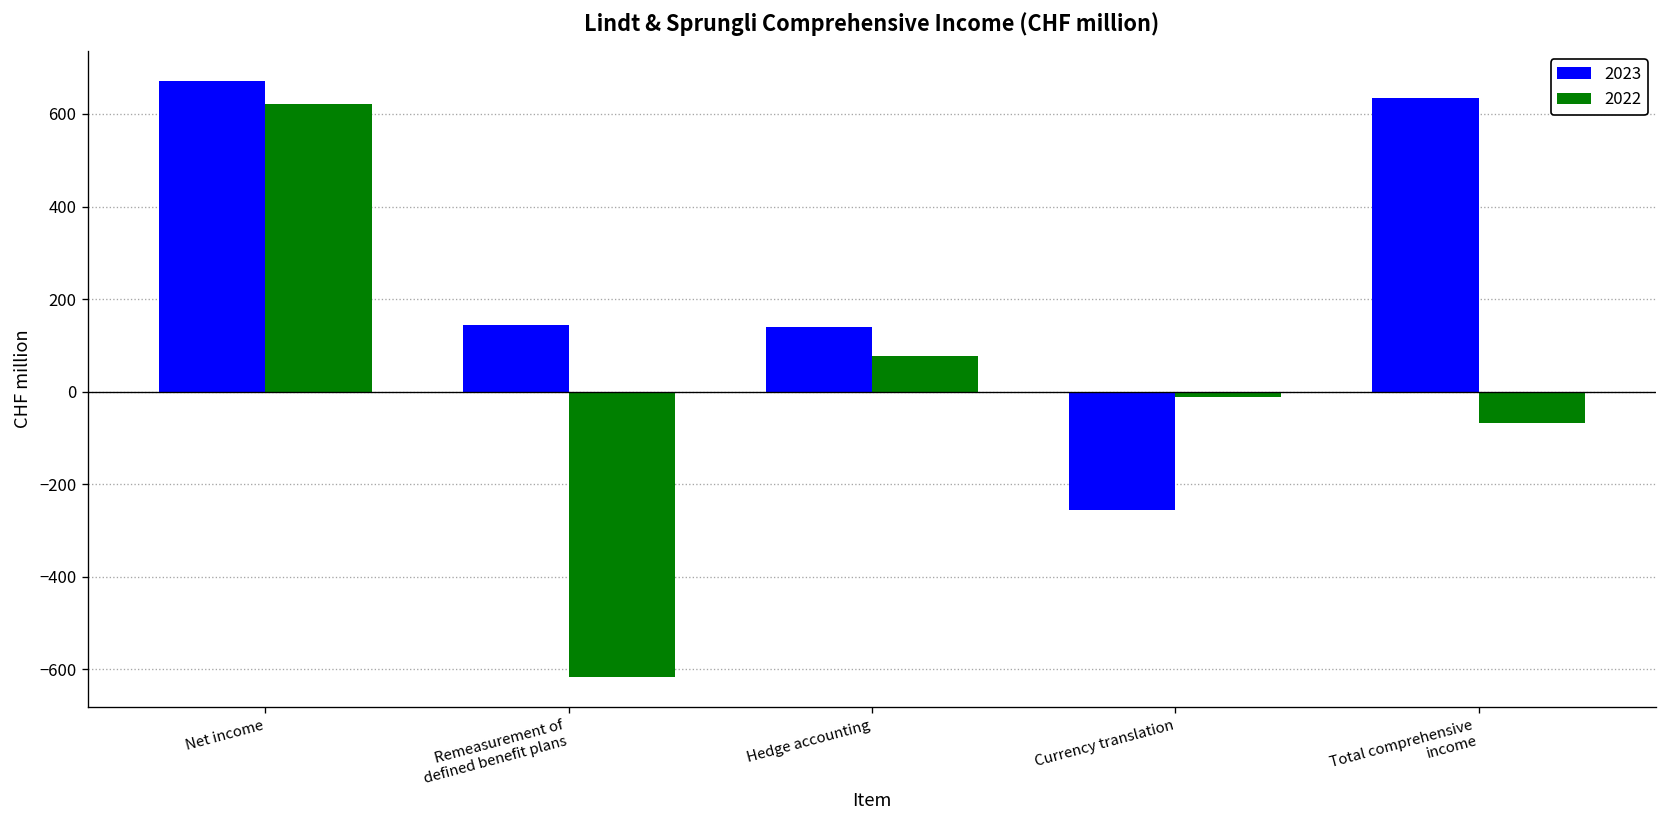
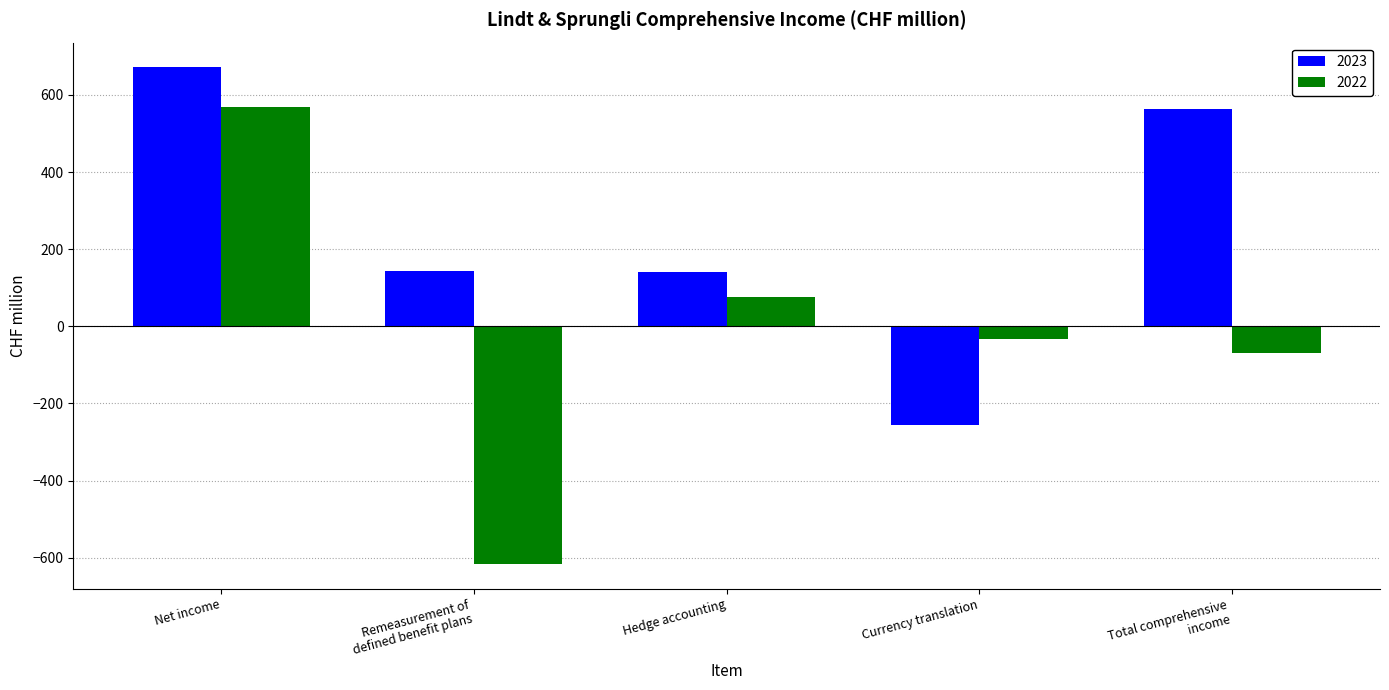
2022, Net income: 620 -> 570
2022, Currency translation: -10 -> -30
2023, Total comprehensive income: 630 -> 560
